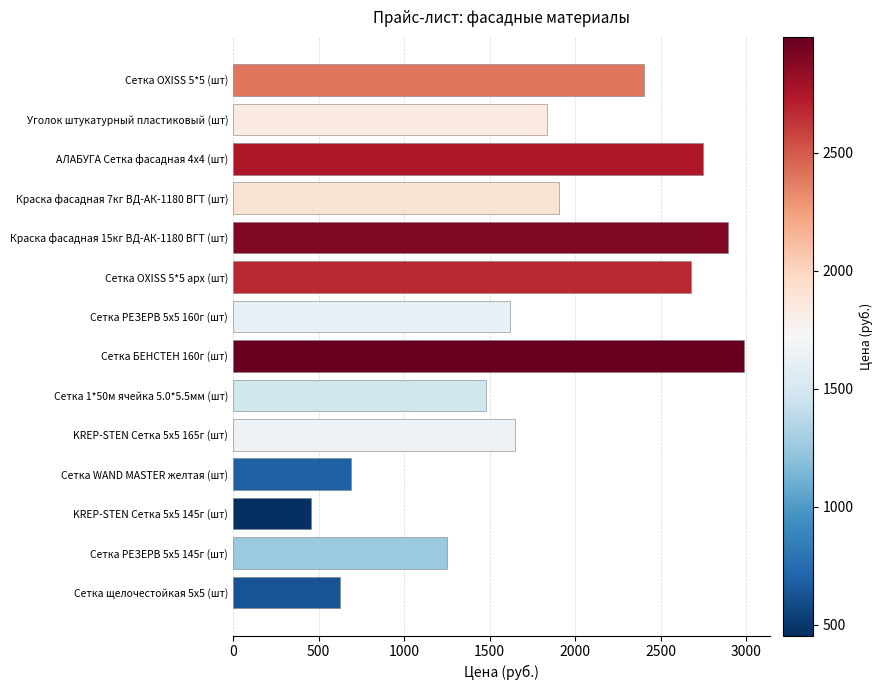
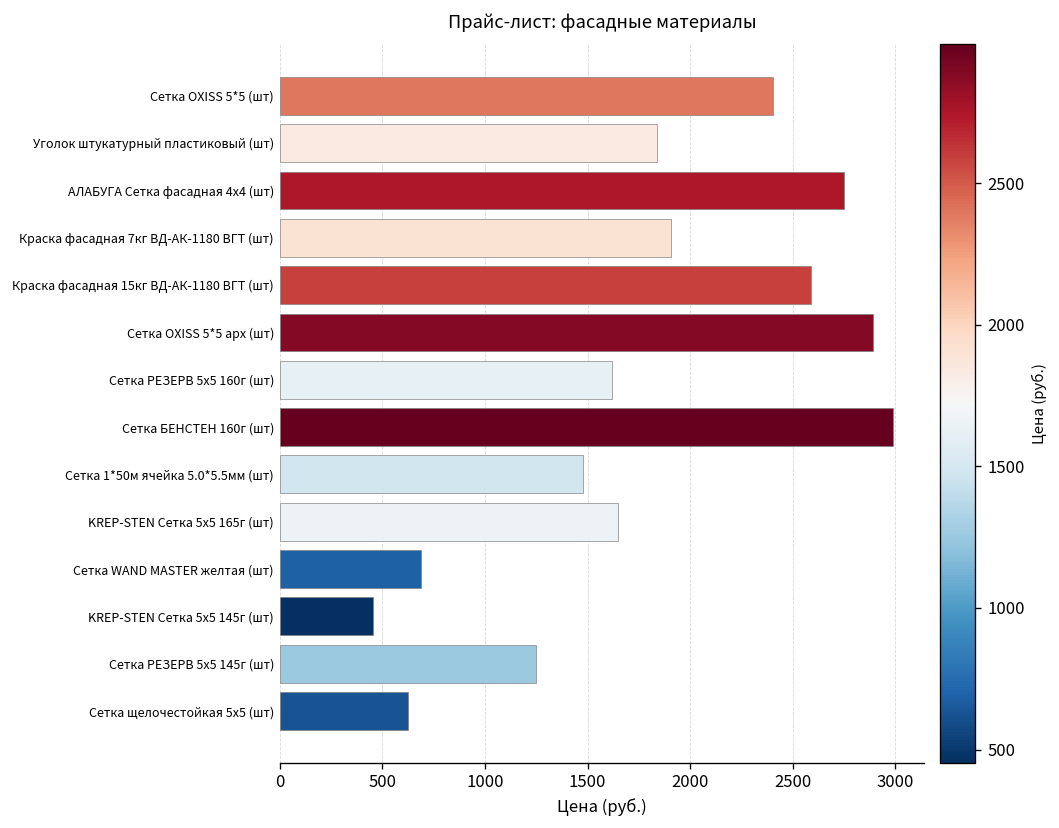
Краска фасадная 15кг ВД-АК-1180 ВГТ (шт): 2890 -> 2590
Сетка OXISS 5*5 арх (шт): 2680 -> 2890
